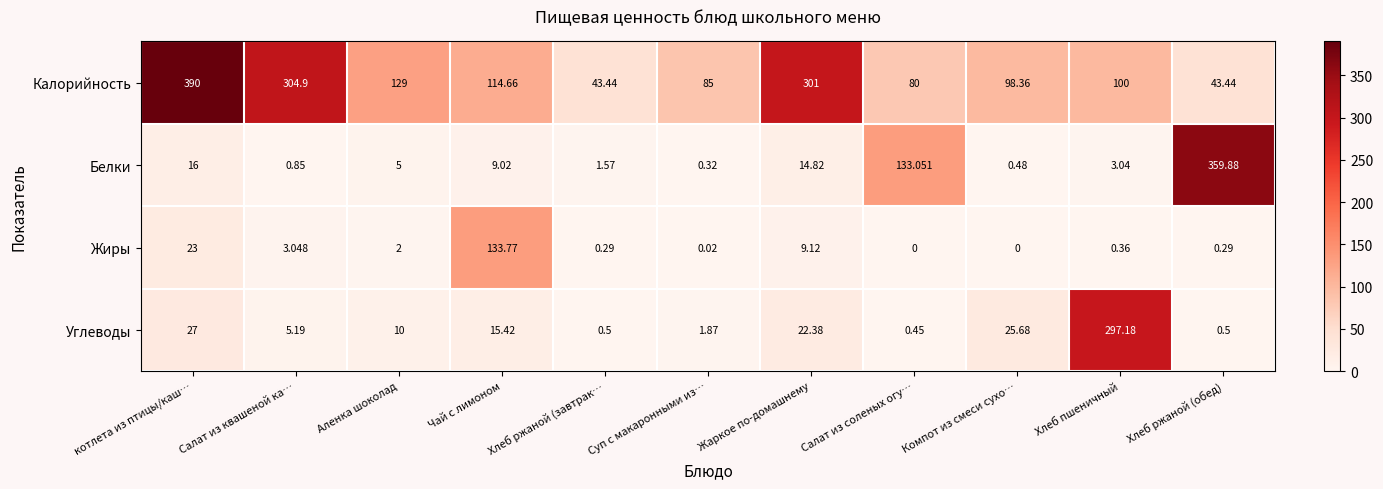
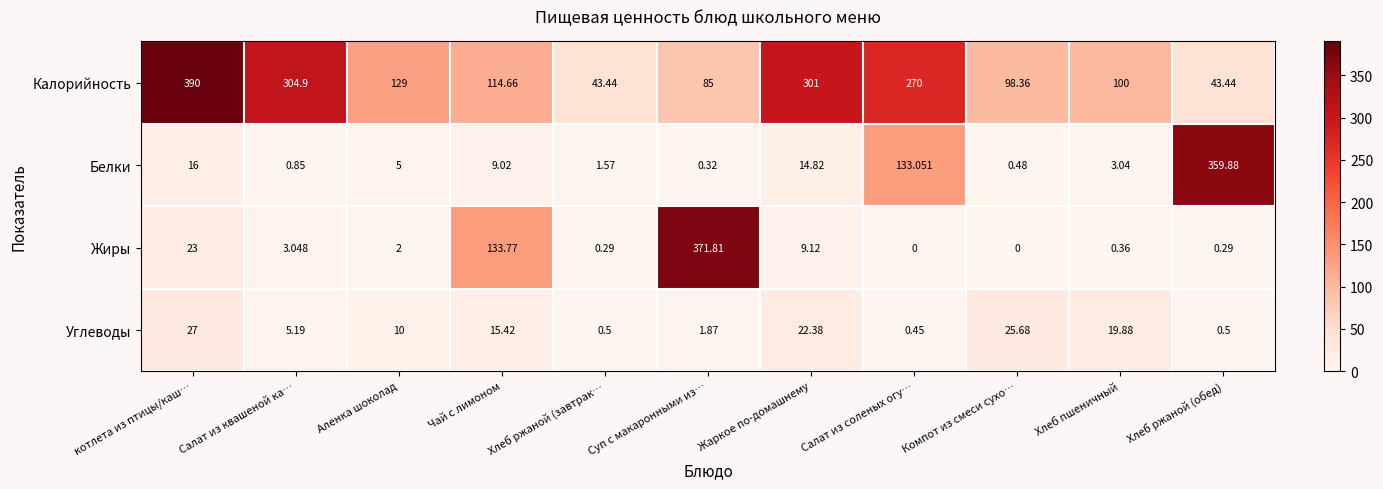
Калорийность, Салат из соленых огу…: 80 -> 270
Жиры, Суп с макаронными из…: 0.02 -> 371.81
Углеводы, Хлеб пшеничный: 297.18 -> 19.88
